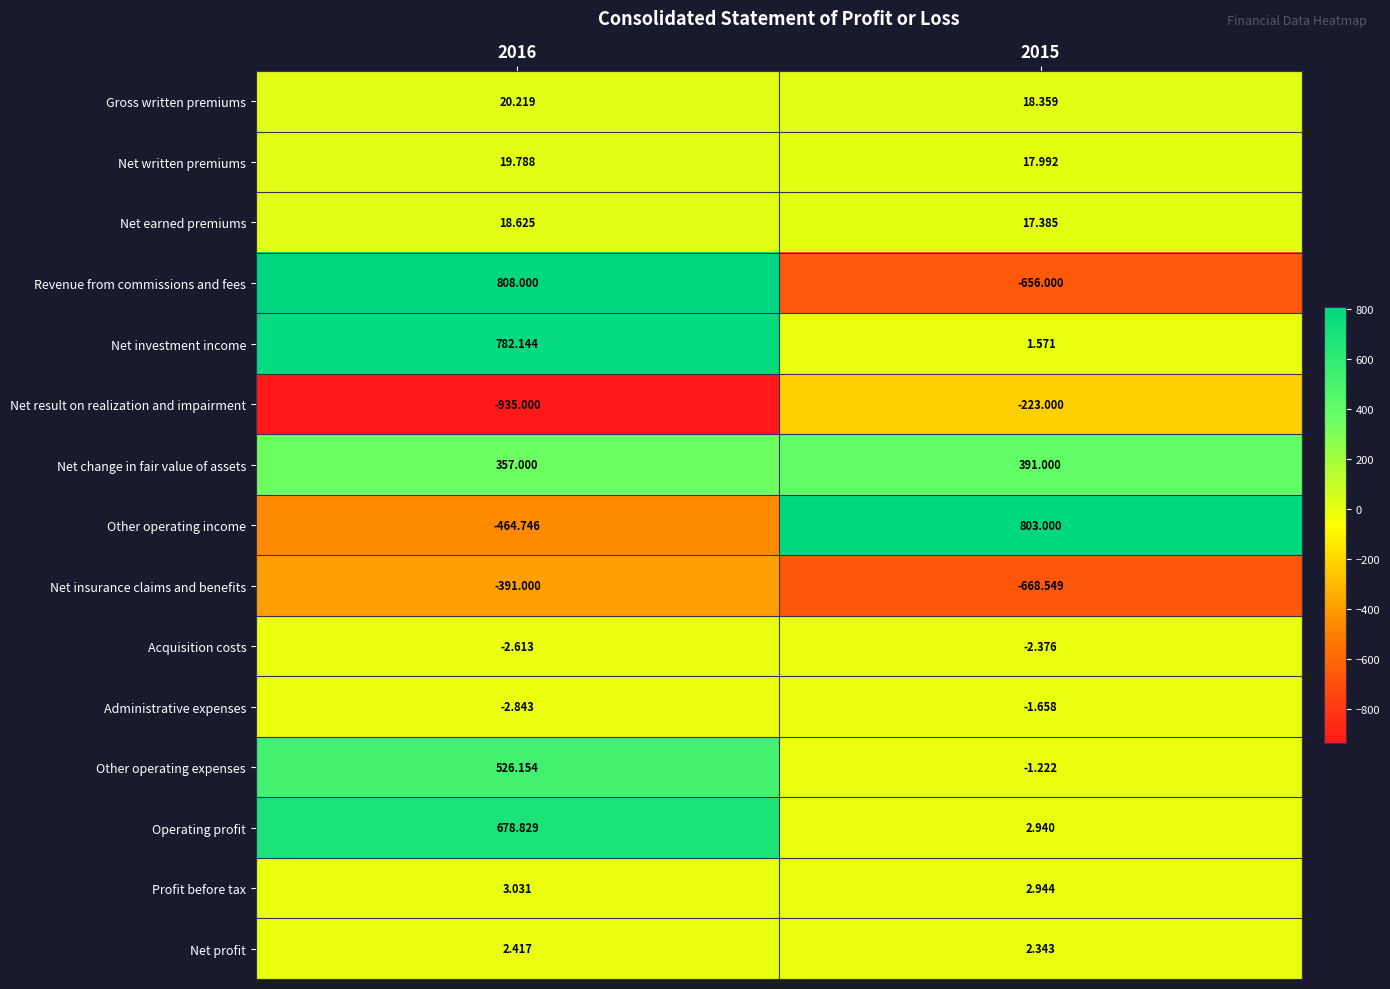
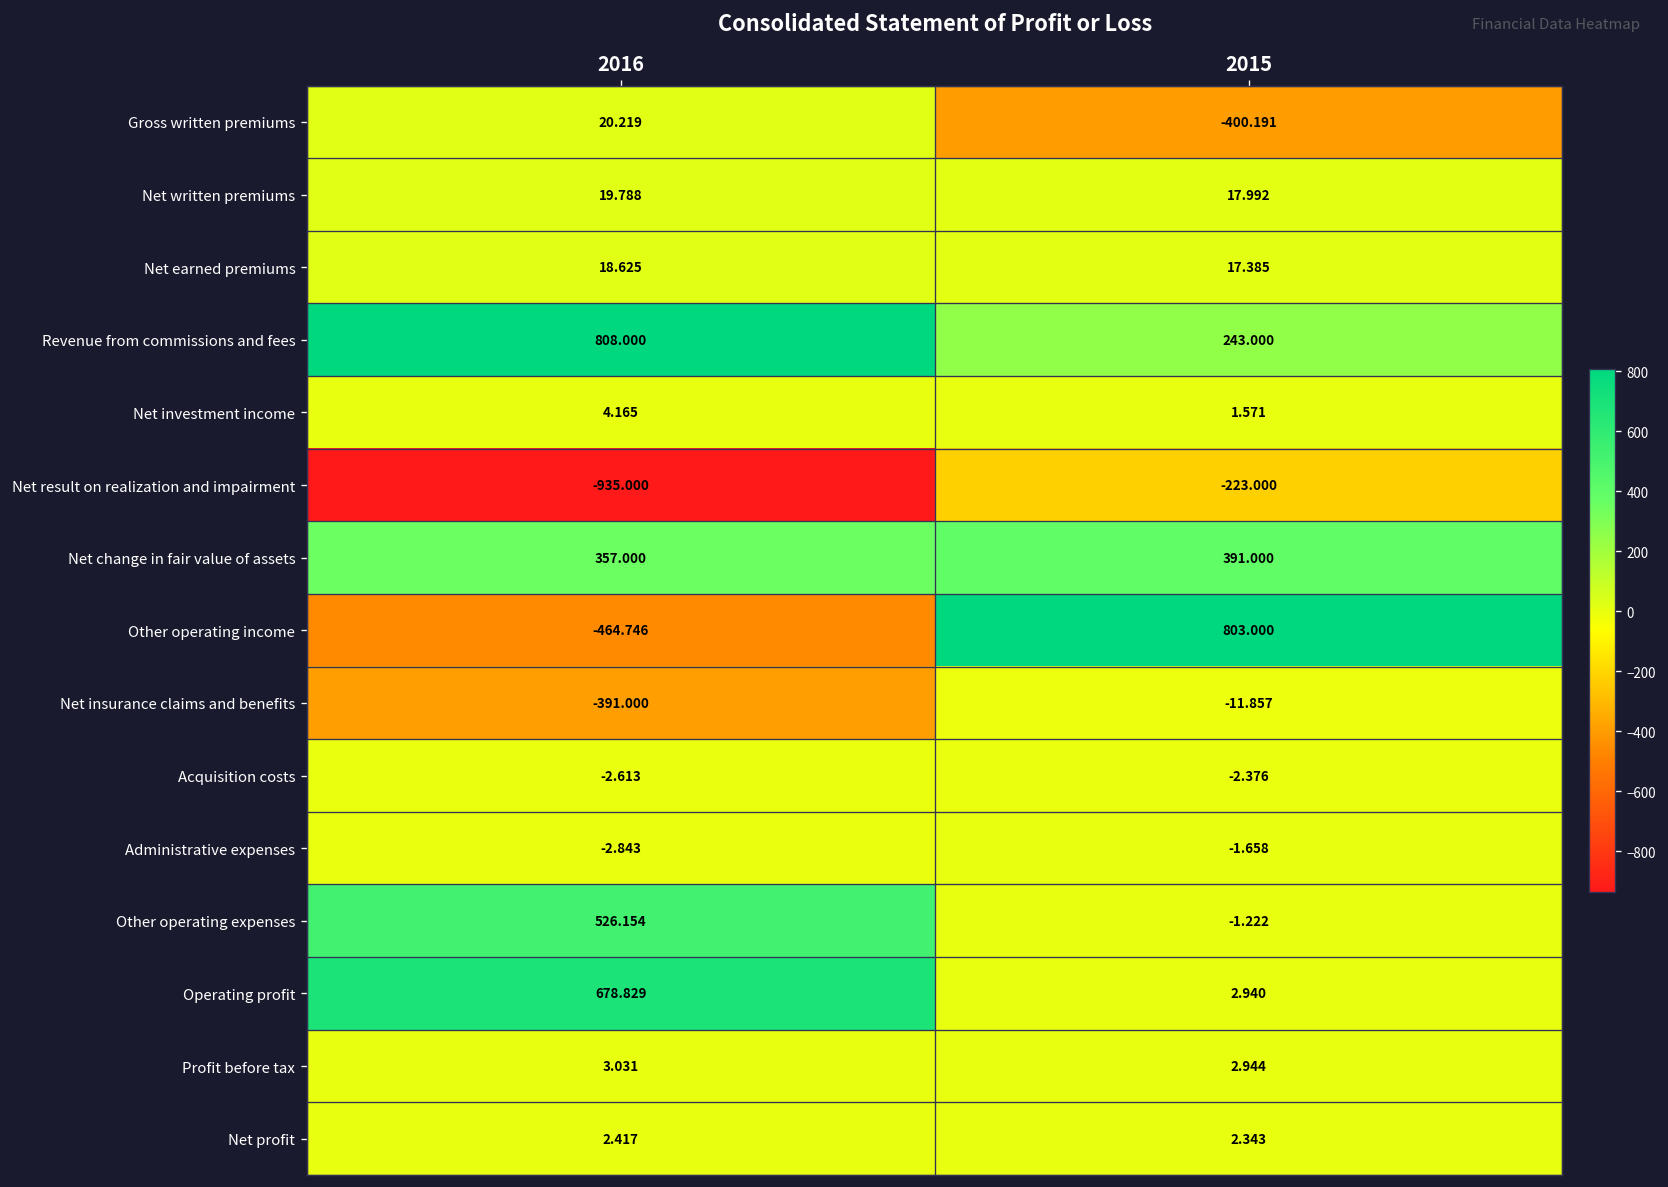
Gross written premiums, 2015: 18.359 -> -400.191
Revenue from commissions and fees, 2015: -656.000 -> 243.000
Net investment income, 2016: 782.144 -> 4.165
Net insurance claims and benefits, 2015: -668.549 -> -11.857
